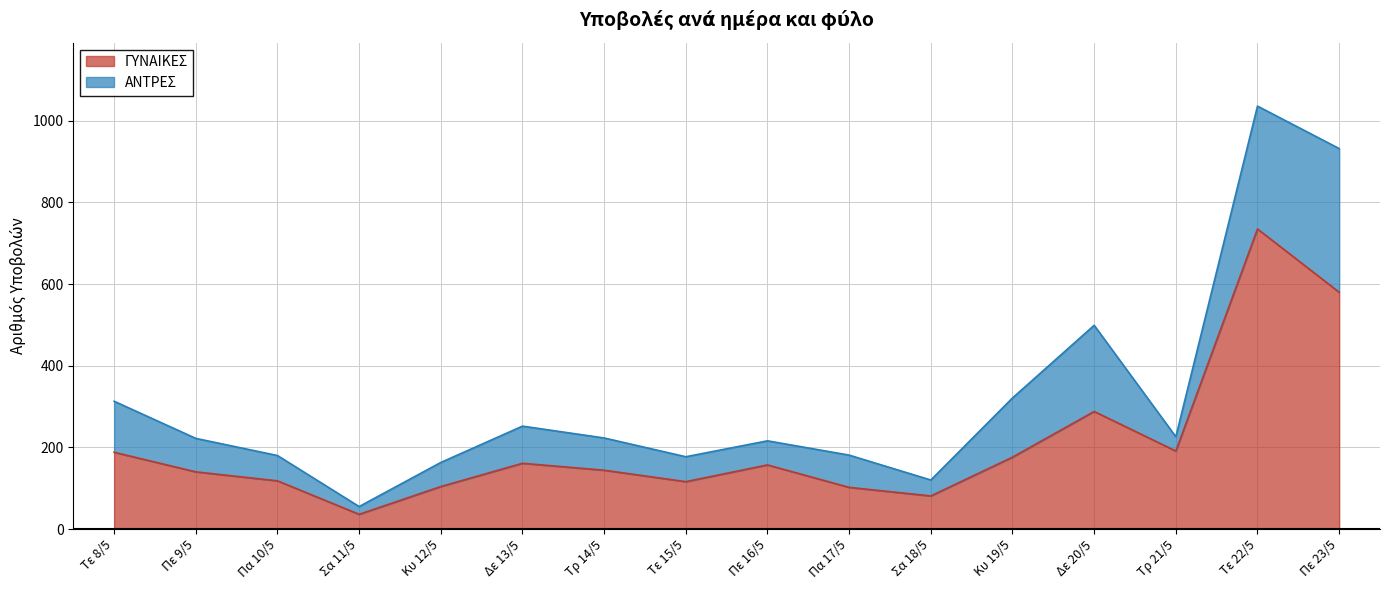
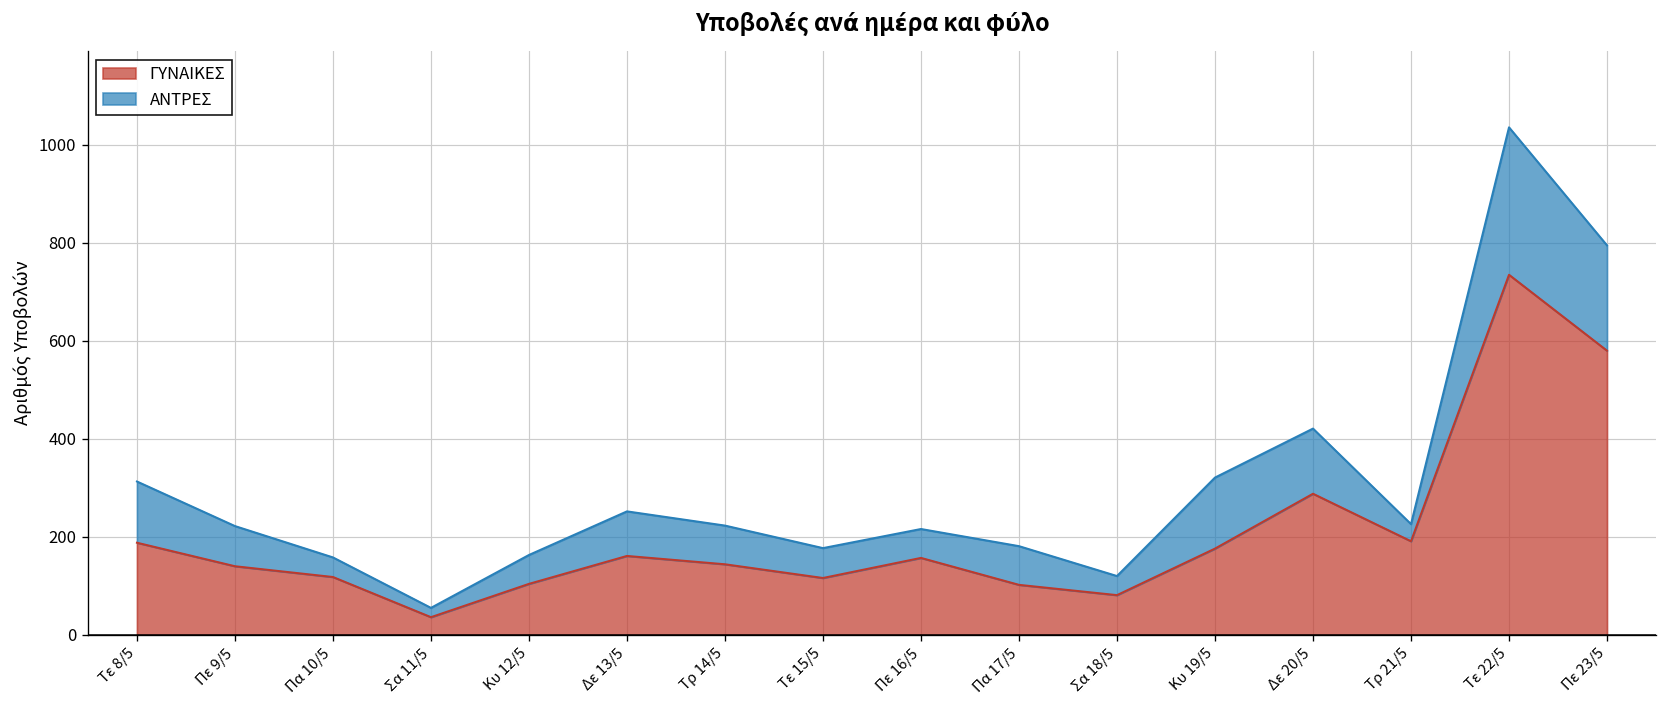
ΑΝΤΡΕΣ, Πα 10/5: 60 -> 40
ΑΝΤΡΕΣ, Δε 20/5: 210 -> 130
ΑΝΤΡΕΣ, Πε 23/5: 350 -> 220
